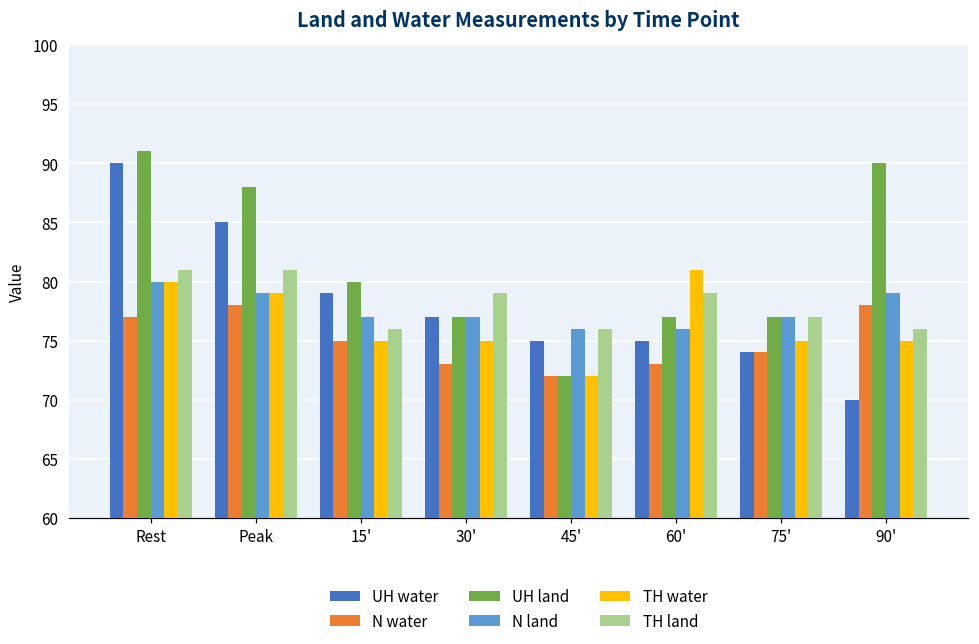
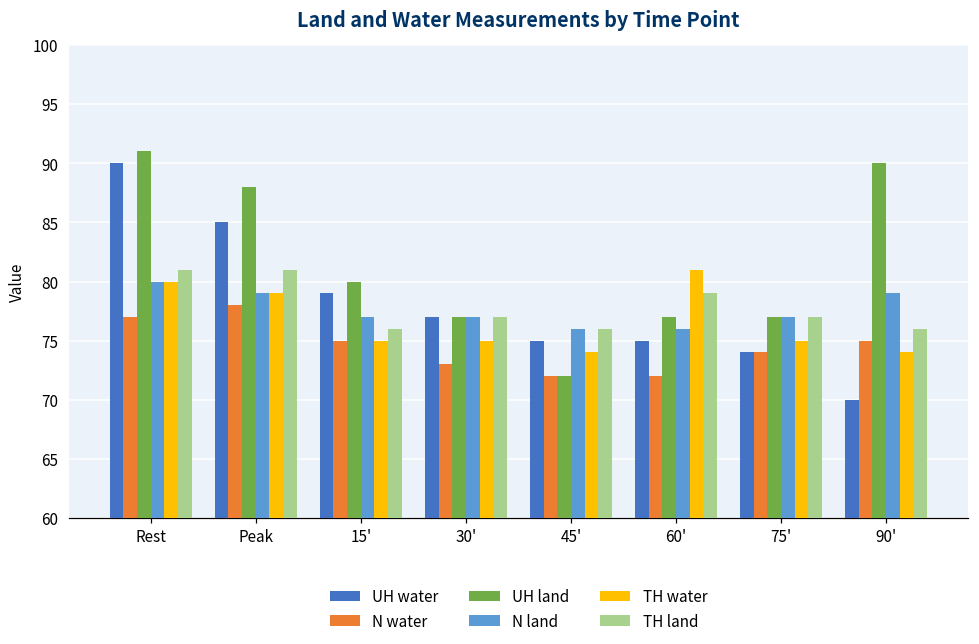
TH land, 30': 79 -> 77
TH water, 45': 72 -> 74
N water, 60': 73 -> 72
N water, 90': 78 -> 75
TH water, 90': 75 -> 74
